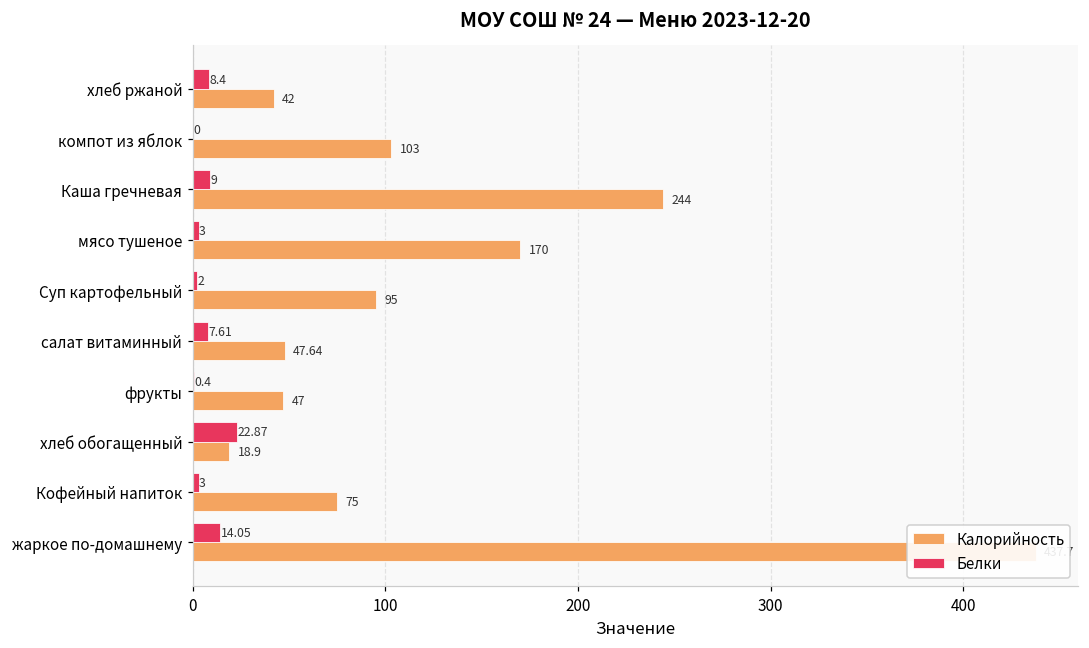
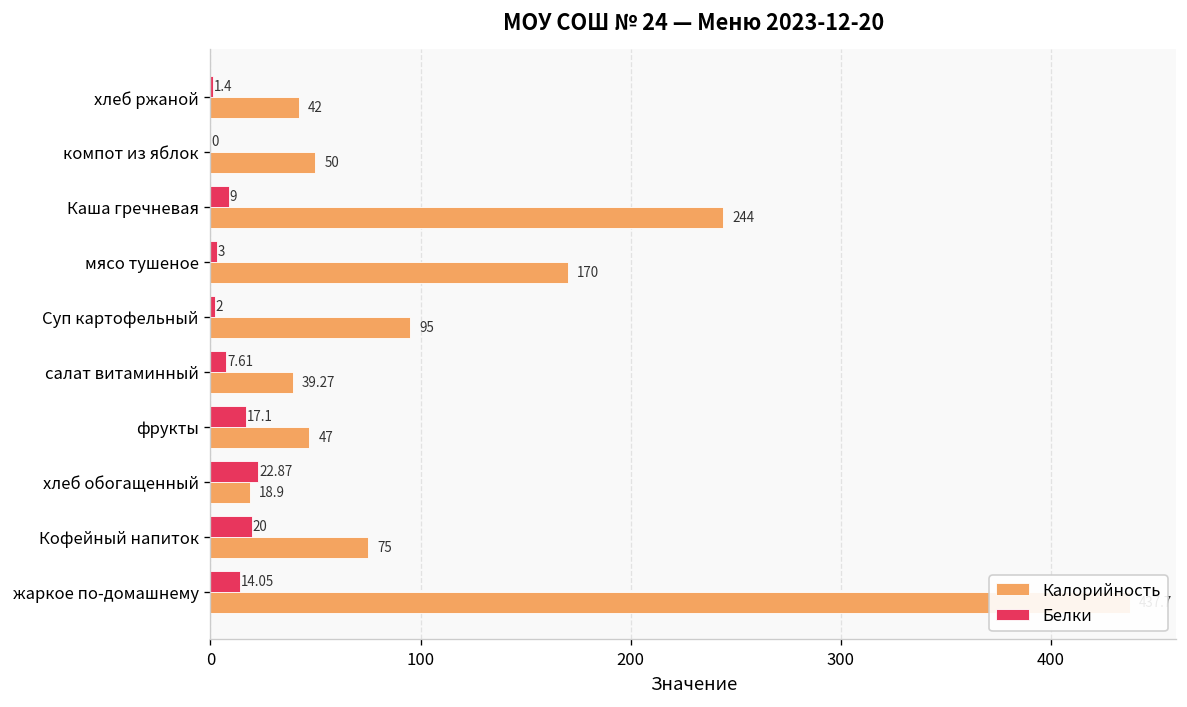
Белки, хлеб ржаной: 8.4 -> 1.4
Калорийность, компот из яблок: 103 -> 50
Калорийность, салат витаминный: 47.64 -> 39.27
Белки, фрукты: 0.4 -> 17.1
Белки, Кофейный напиток: 3 -> 20
